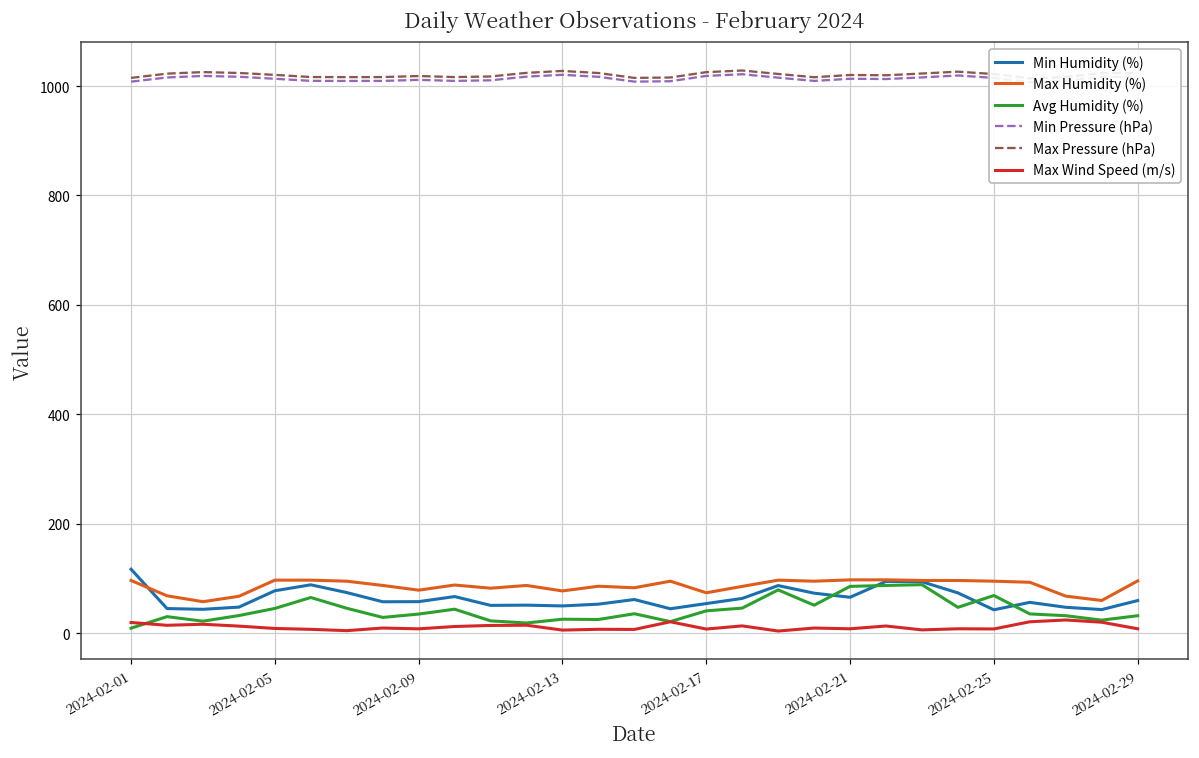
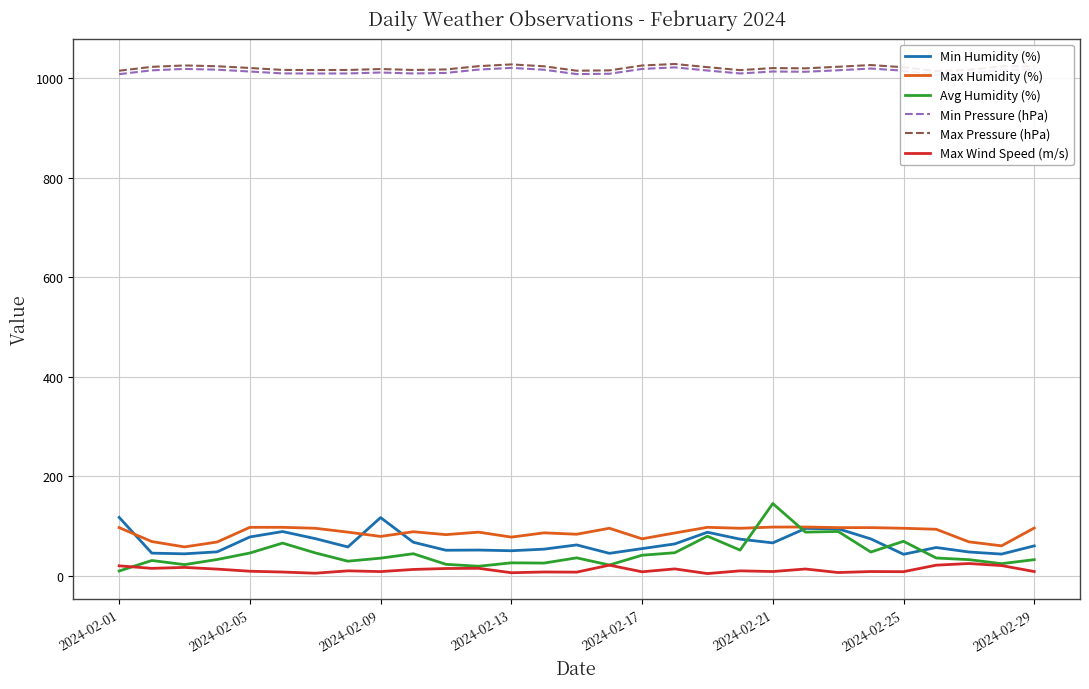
Min Humidity (%), 2024-02-09: 60 -> 120
Avg Humidity (%), 2024-02-21: 90 -> 140
